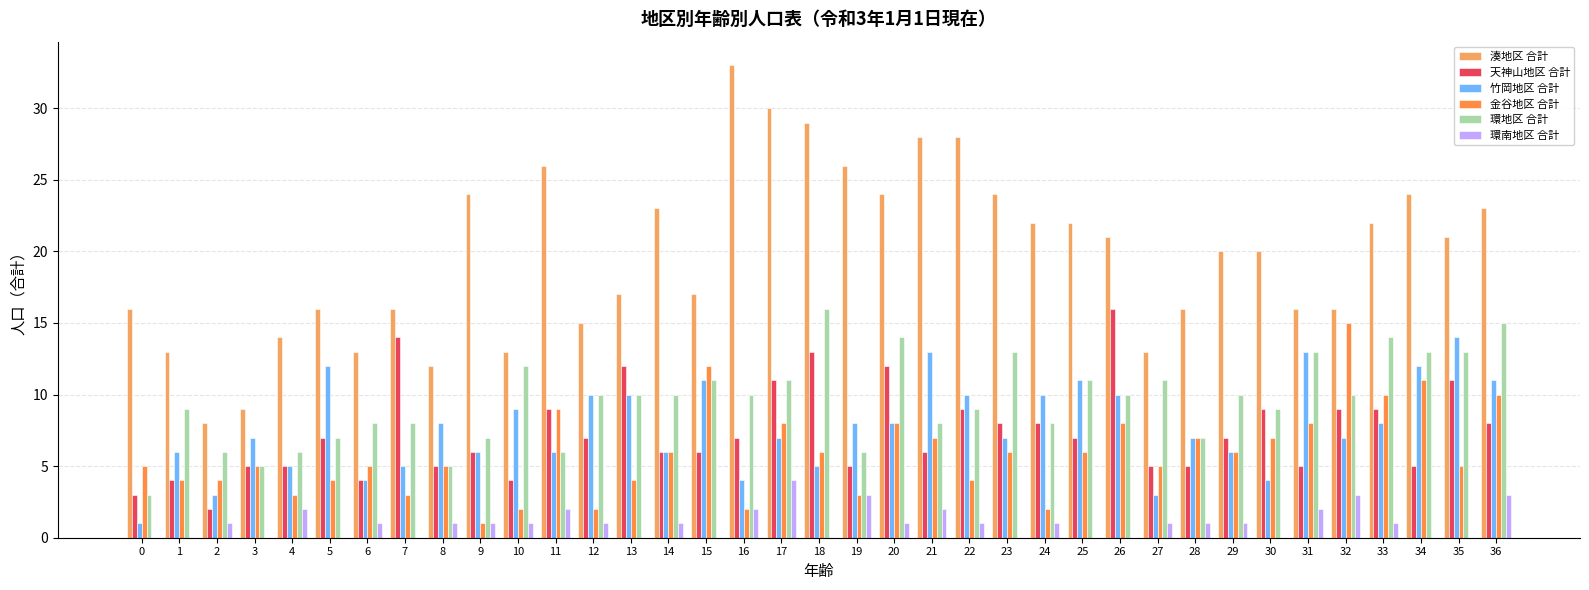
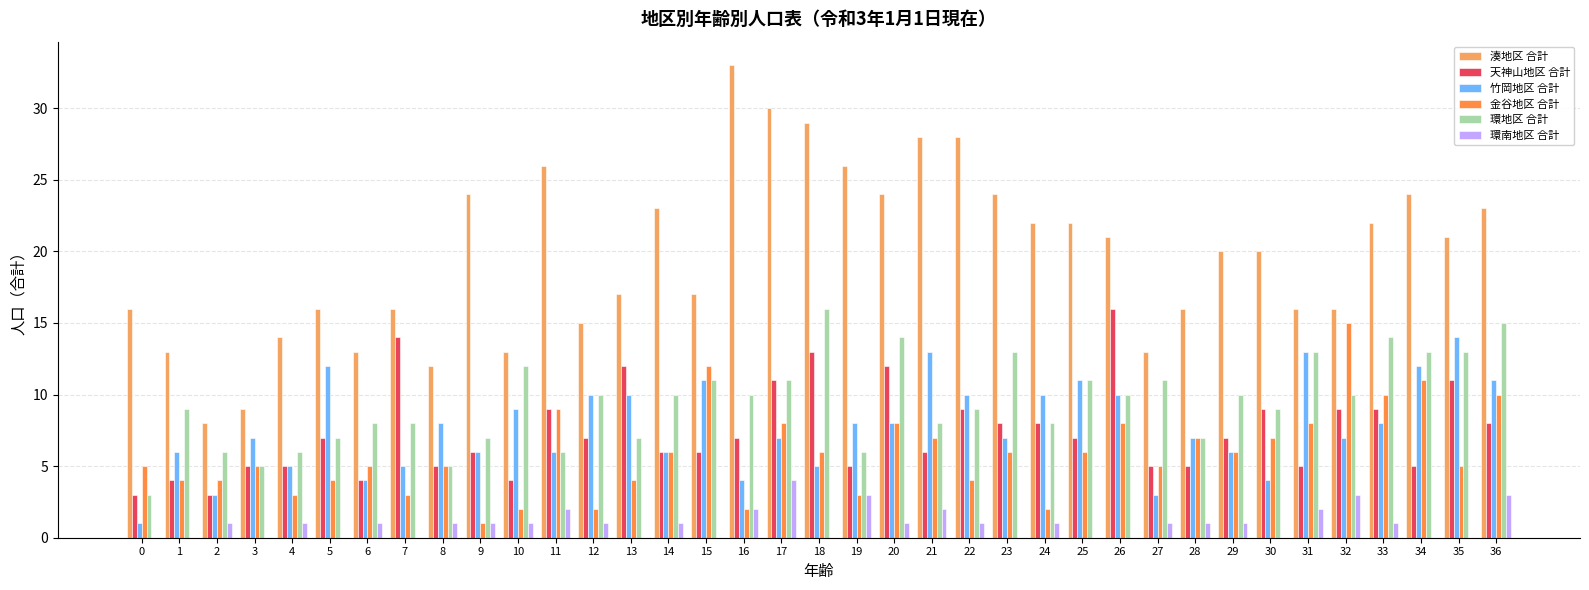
天神山地区 合計, 2: 2 -> 3
環南地区 合計, 4: 2 -> 1
環地区 合計, 13: 10 -> 7
